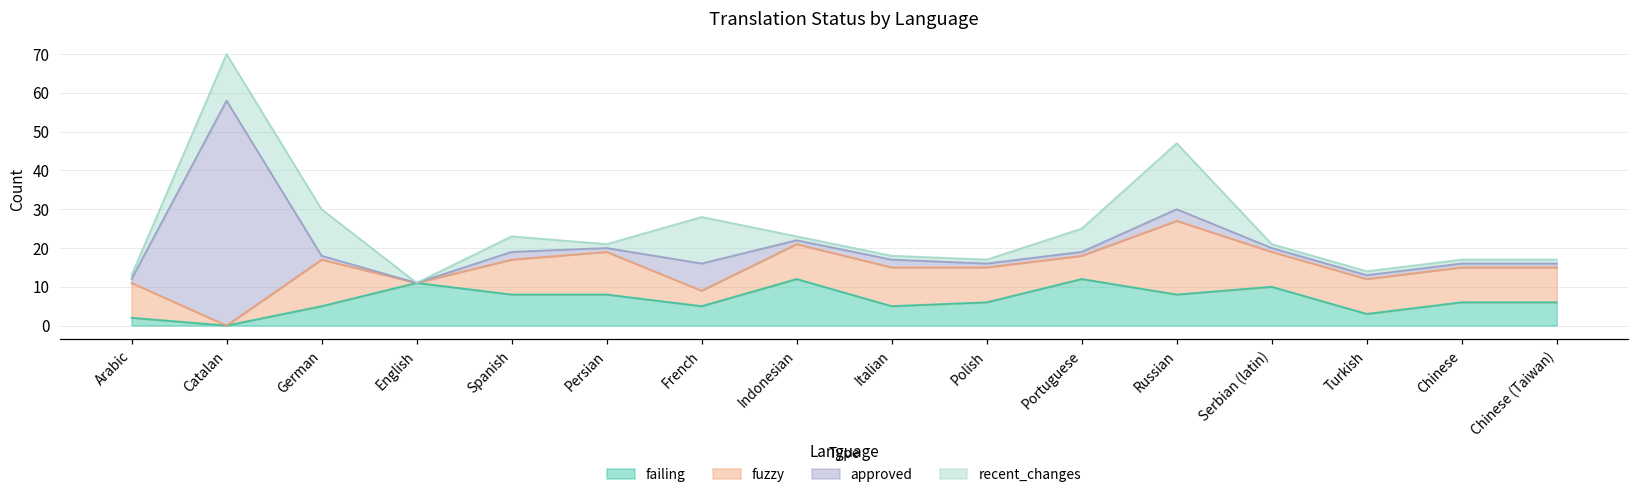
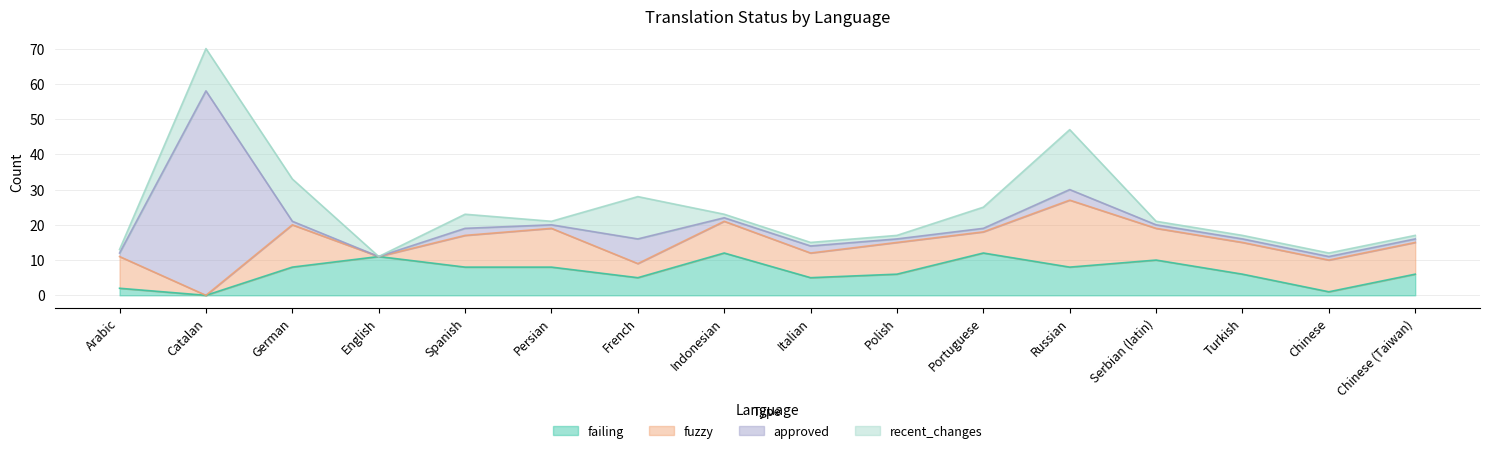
failing, German: 5 -> 8
fuzzy, Italian: 10 -> 7
failing, Turkish: 3 -> 6
failing, Chinese: 6 -> 1
